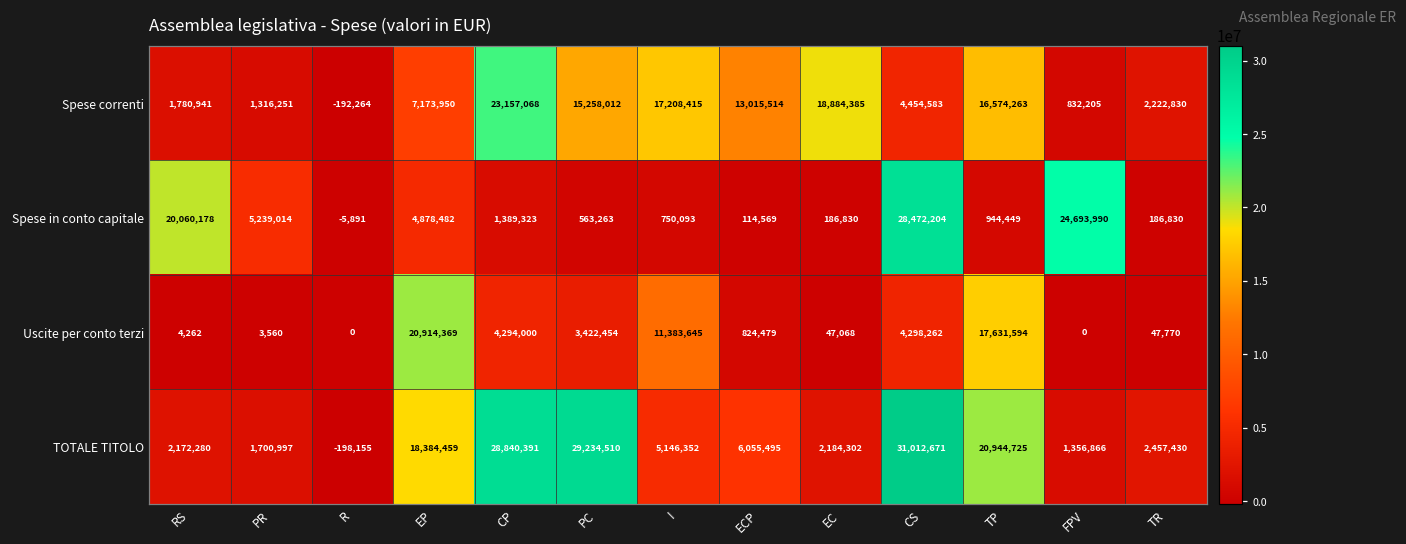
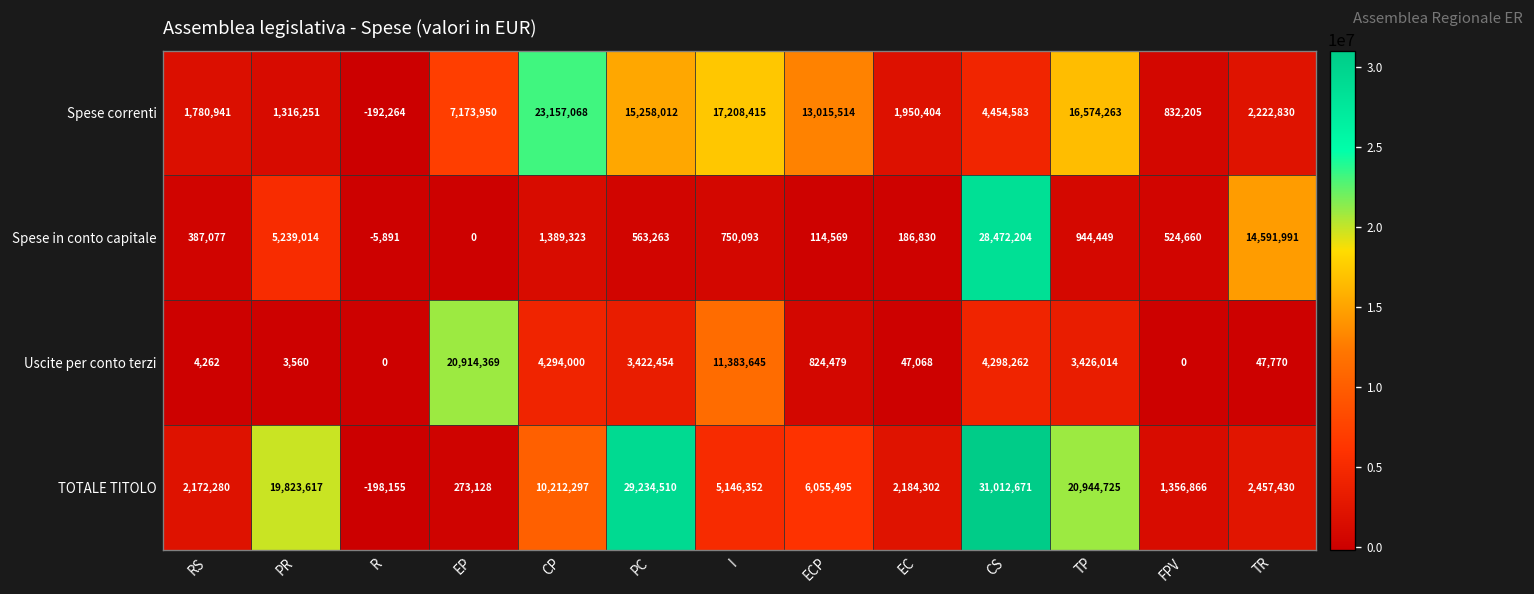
Spese correnti, EC: 18,884,385 -> 1,950,404
Spese in conto capitale, RS: 20,060,178 -> 387,077
Spese in conto capitale, EP: 4,878,482 -> 0
Spese in conto capitale, FPV: 24,693,990 -> 524,660
Spese in conto capitale, TR: 186,830 -> 14,591,991
Uscite per conto terzi, TP: 17,631,594 -> 3,426,014
TOTALE TITOLO, PR: 1,700,997 -> 19,823,617
TOTALE TITOLO, EP: 18,384,459 -> 273,128
TOTALE TITOLO, CP: 28,840,391 -> 10,212,297
